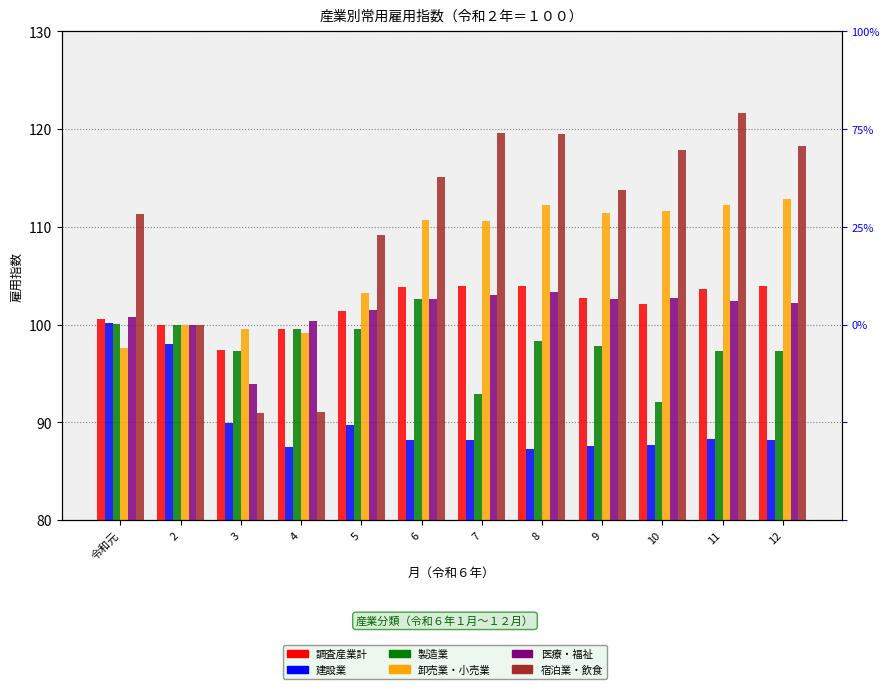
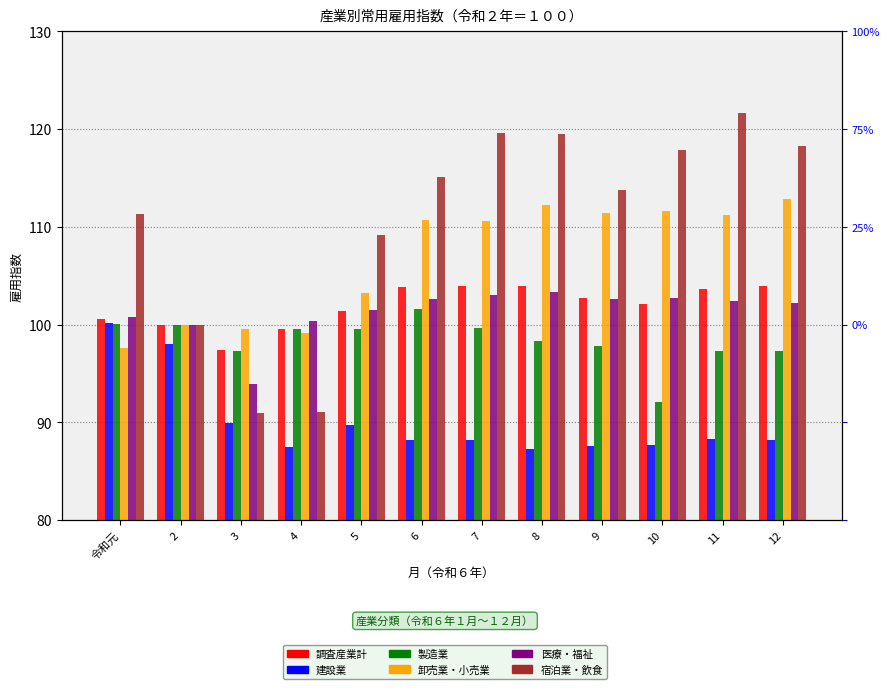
製造業, 6: 103 -> 102
製造業, 7: 93 -> 100
卸売業・小売業, 11: 112 -> 111
